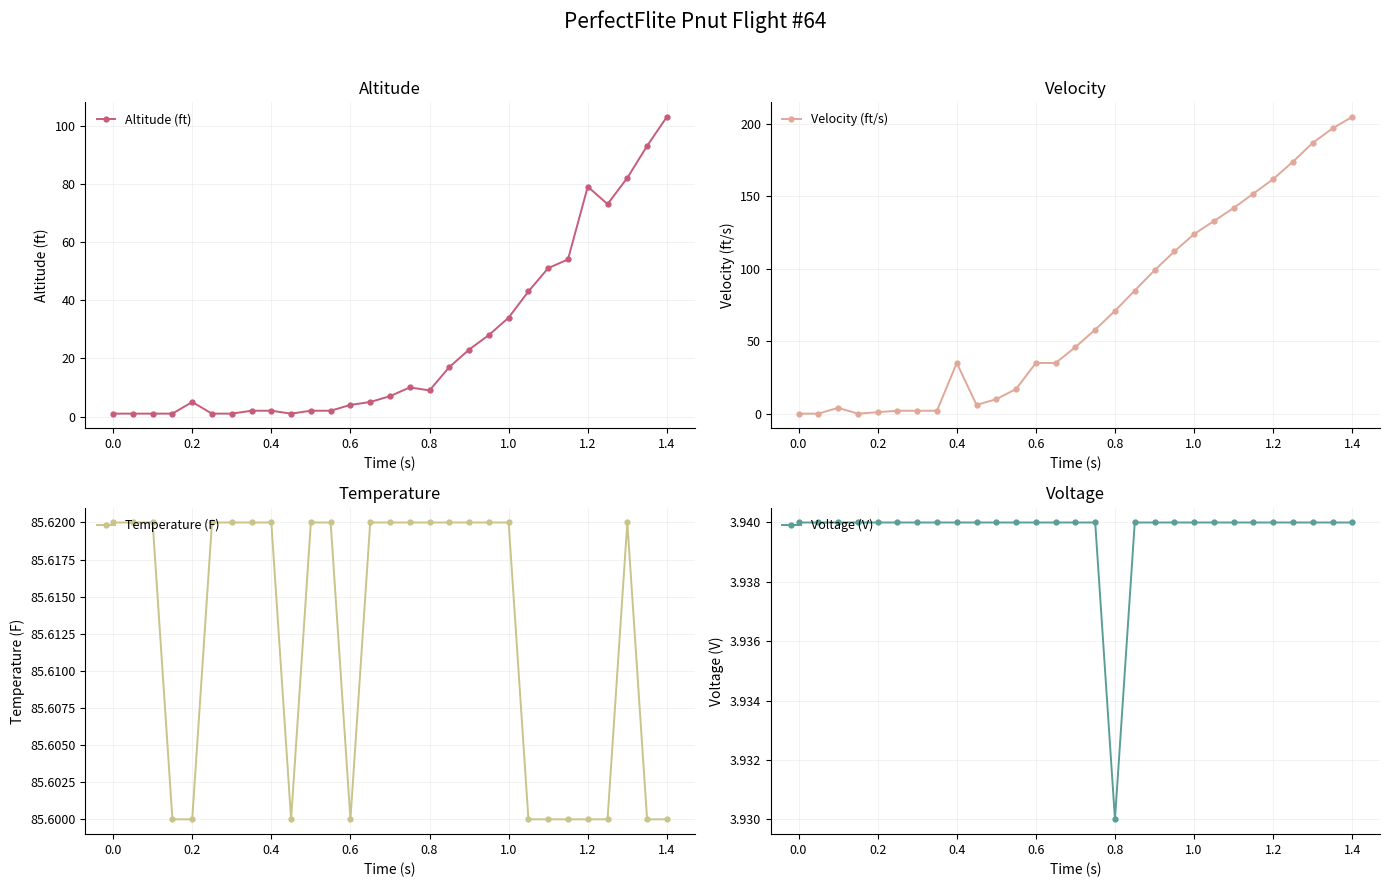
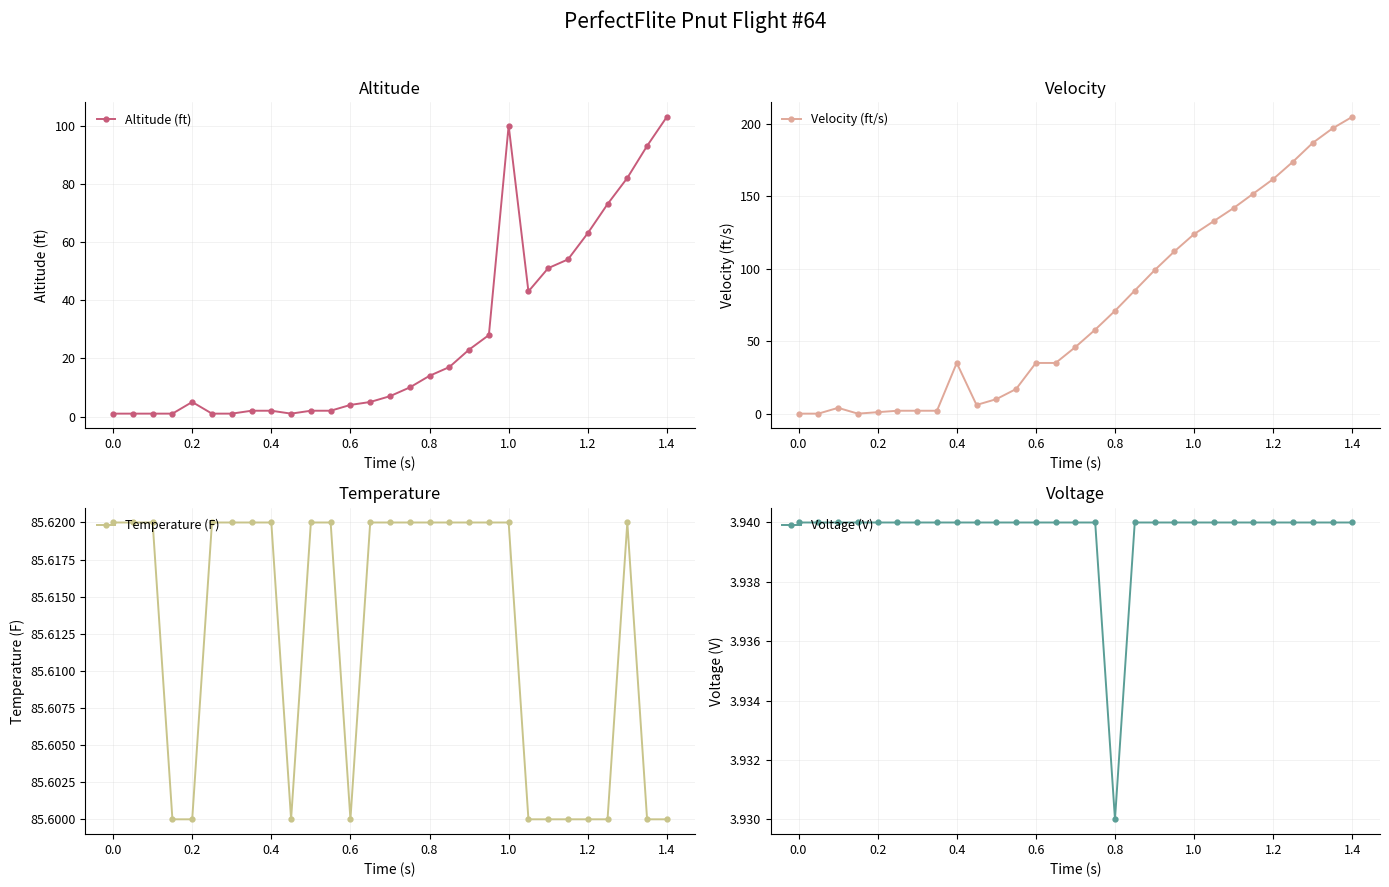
Altitude, 0.8: 9 -> 14
Altitude, 1.0: 34 -> 100
Altitude, 1.2: 79 -> 63
